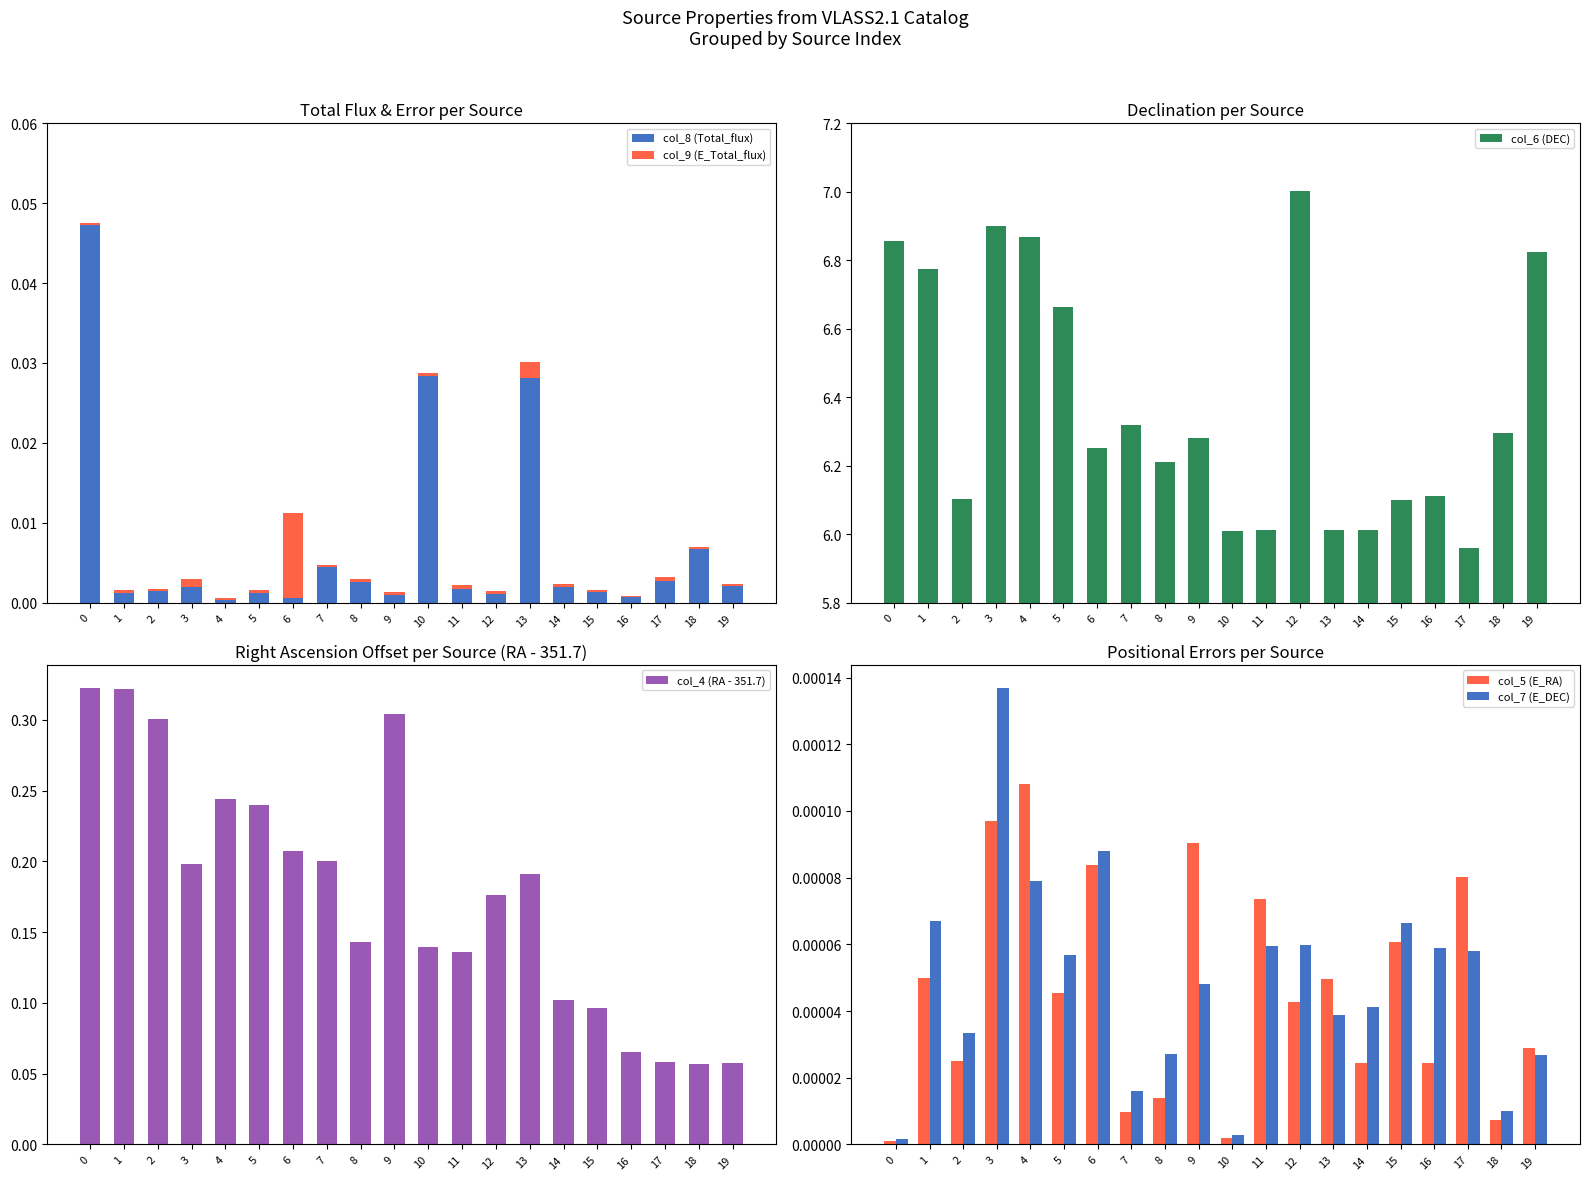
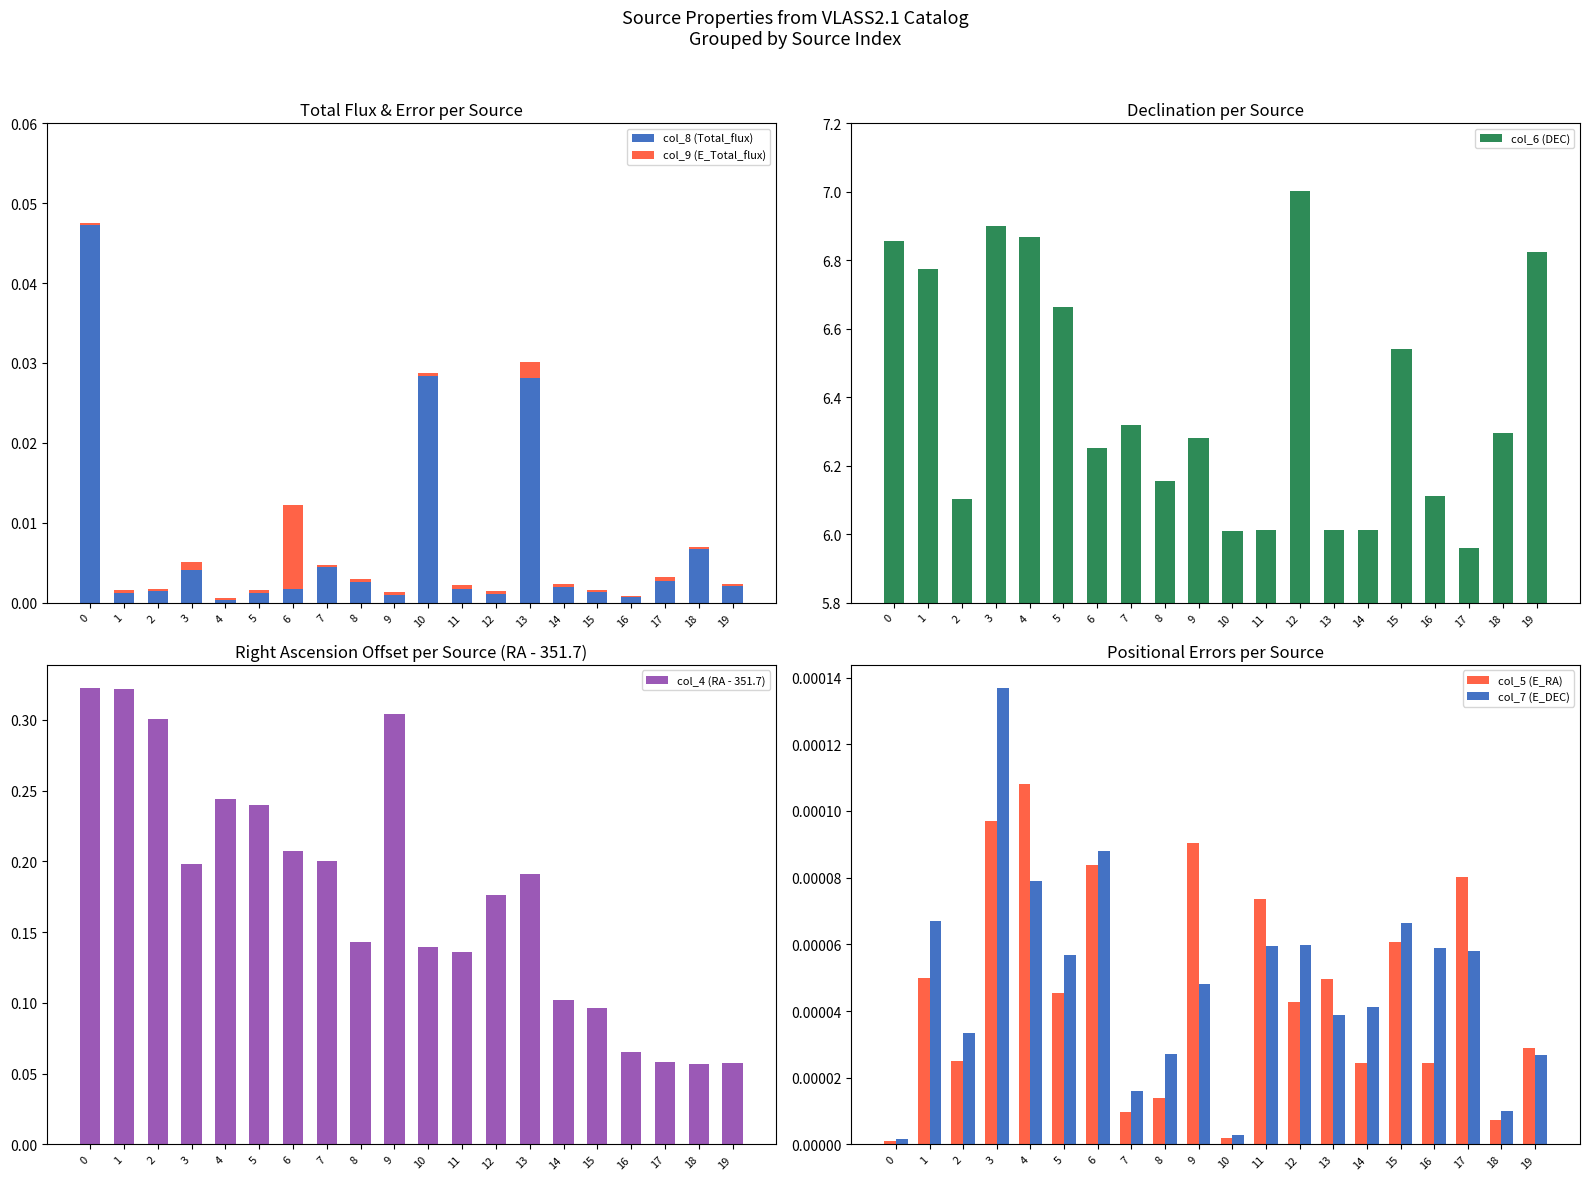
Total Flux & Error per Source, col_8 (Total_flux), 3: 0.002 -> 0.004
Total Flux & Error per Source, col_8 (Total_flux), 6: 0.001 -> 0.002
Declination per Source, 8: 6.21 -> 6.15
Declination per Source, 15: 6.10 -> 6.54
